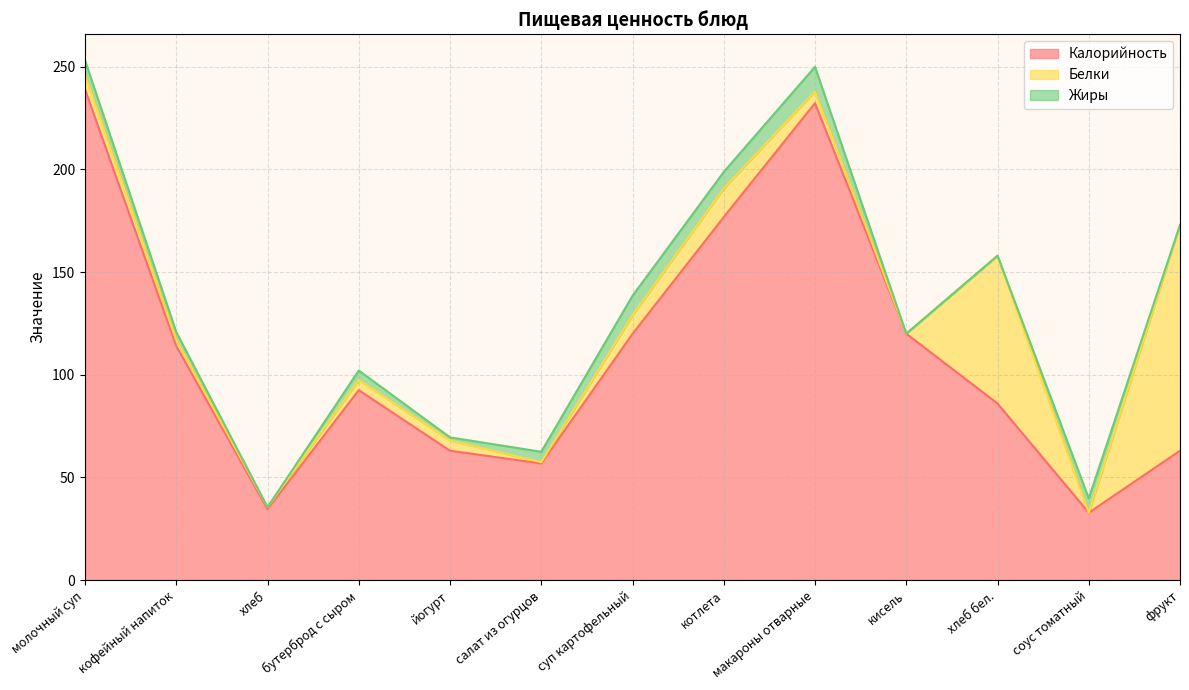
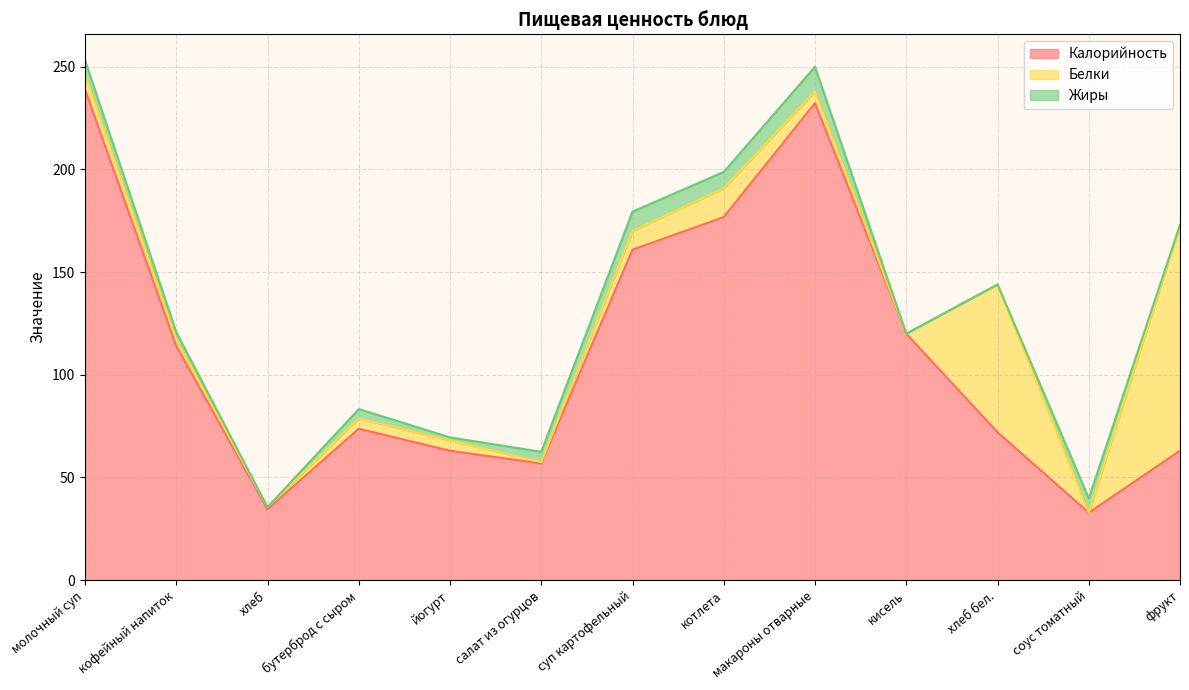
Калорийность, бутерброд с сыром: 93 -> 74
Калорийность, суп картофельный: 120 -> 161
Калорийность, хлеб бел.: 86 -> 72
